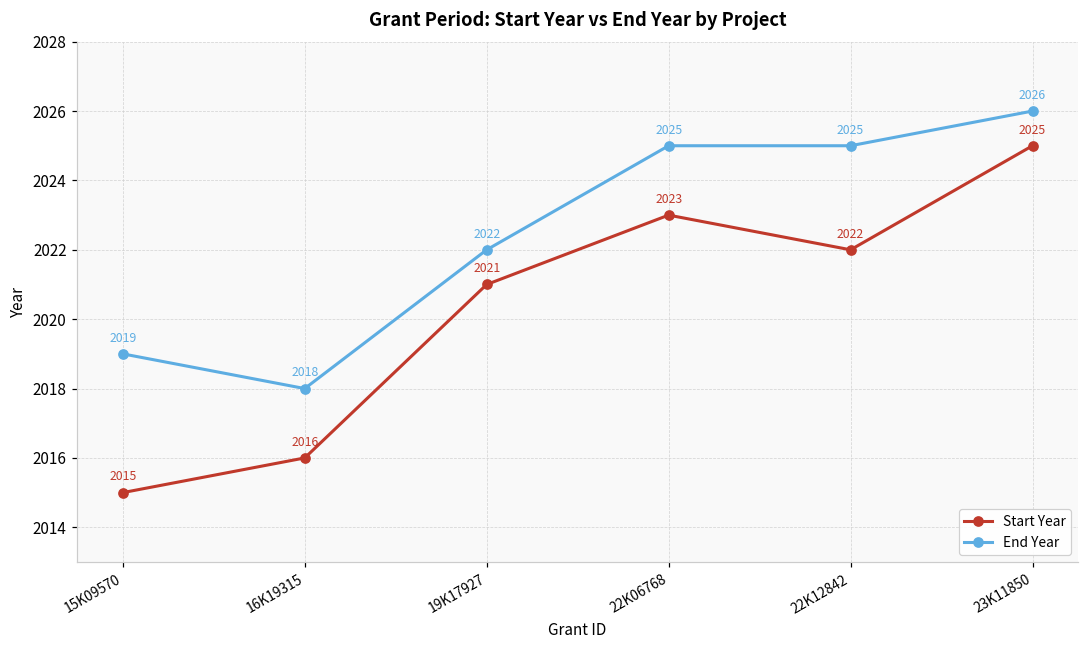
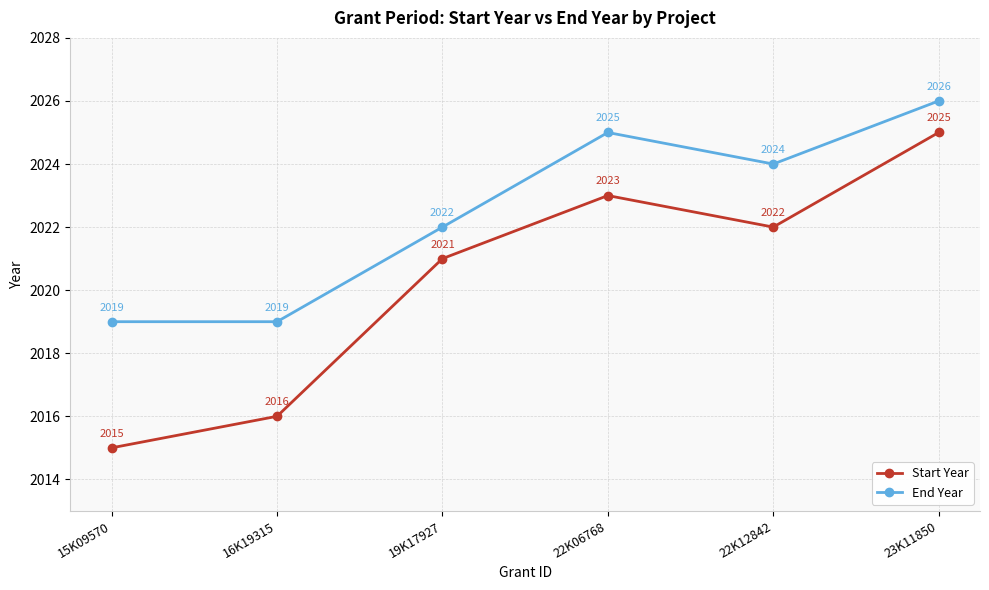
End Year, 16K19315: 2018 -> 2019
End Year, 22K12842: 2025 -> 2024
